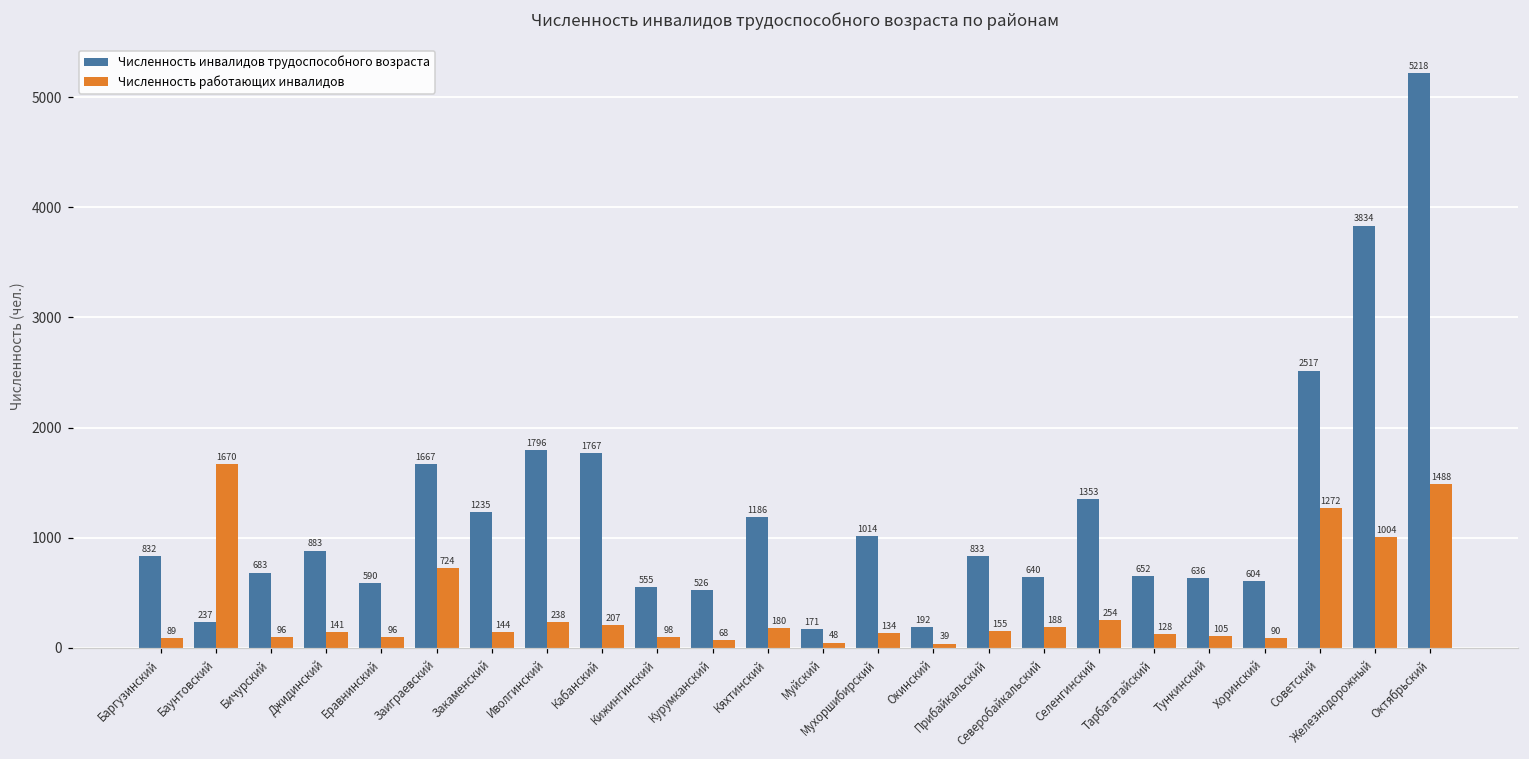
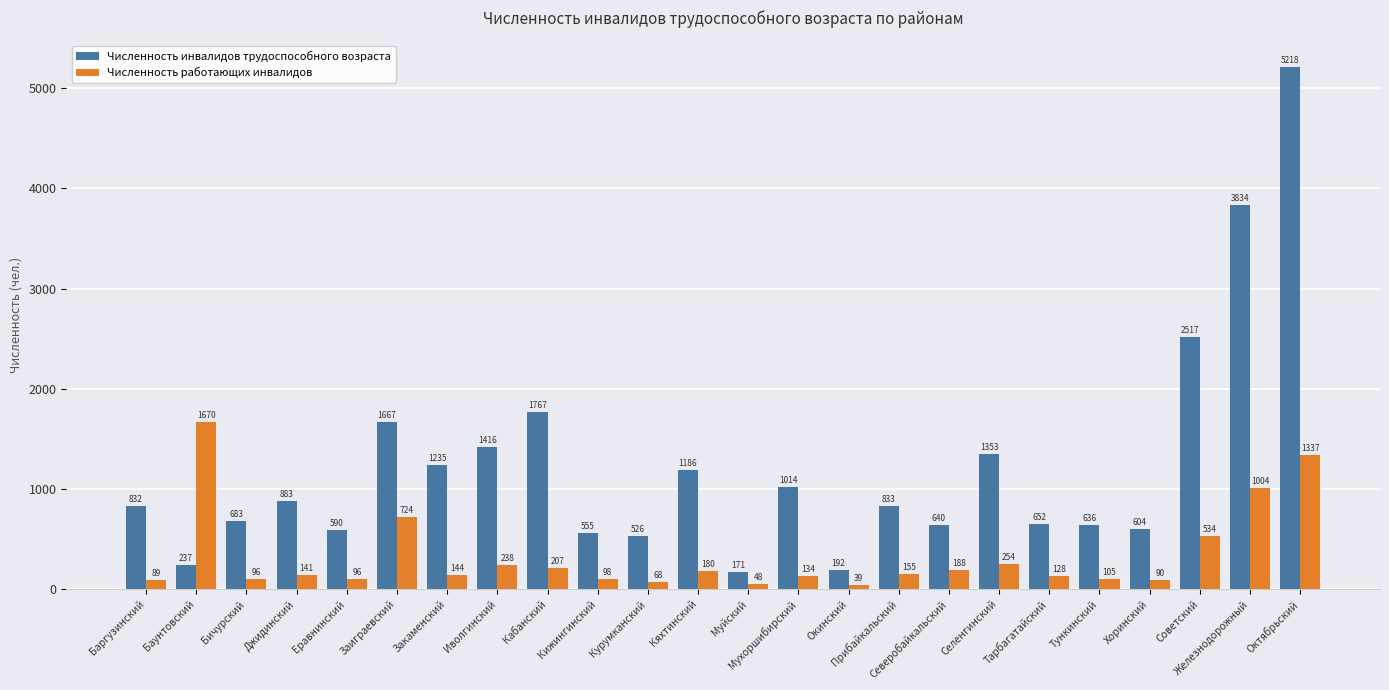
Численность инвалидов трудоспособного возраста, Иволгинский: 1796 -> 1416
Численность работающих инвалидов, Советский: 1272 -> 534
Численность работающих инвалидов, Октябрьский: 1488 -> 1337
